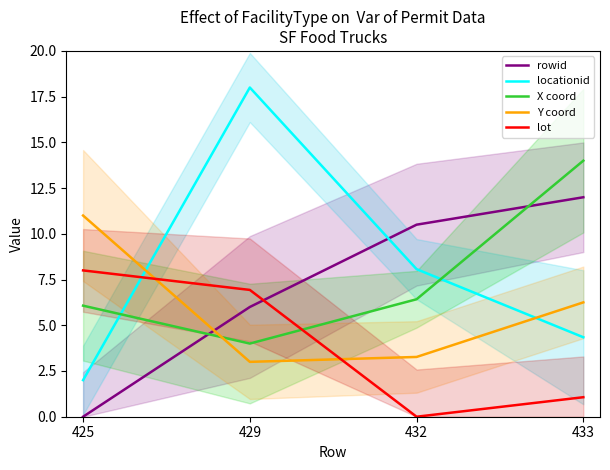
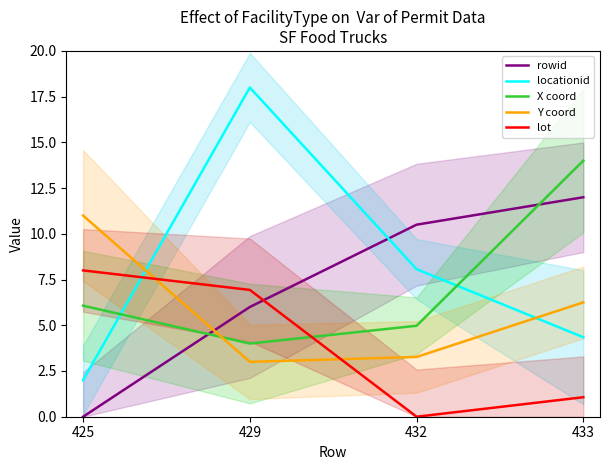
X coord, 432: 6.4 -> 5.0
